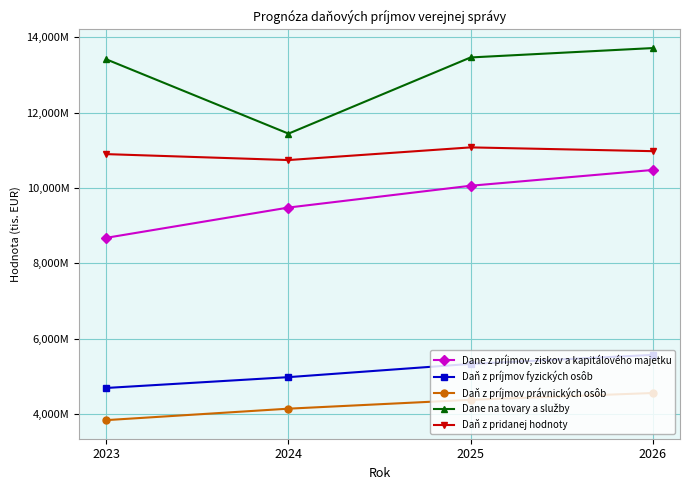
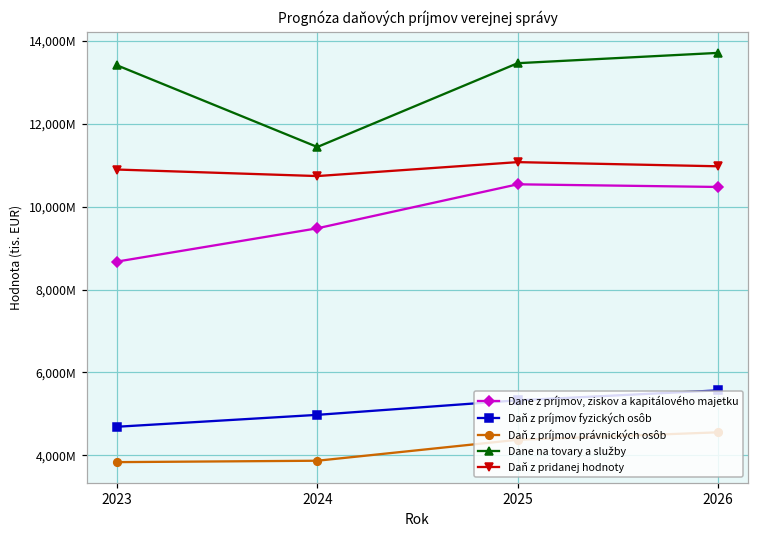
Daň z príjmov právnických osôb, 2024: 4,100,000,000 -> 3,900,000,000
Dane z príjmov, ziskov a kapitálového majetku, 2025: 10,100,000,000 -> 10,500,000,000
